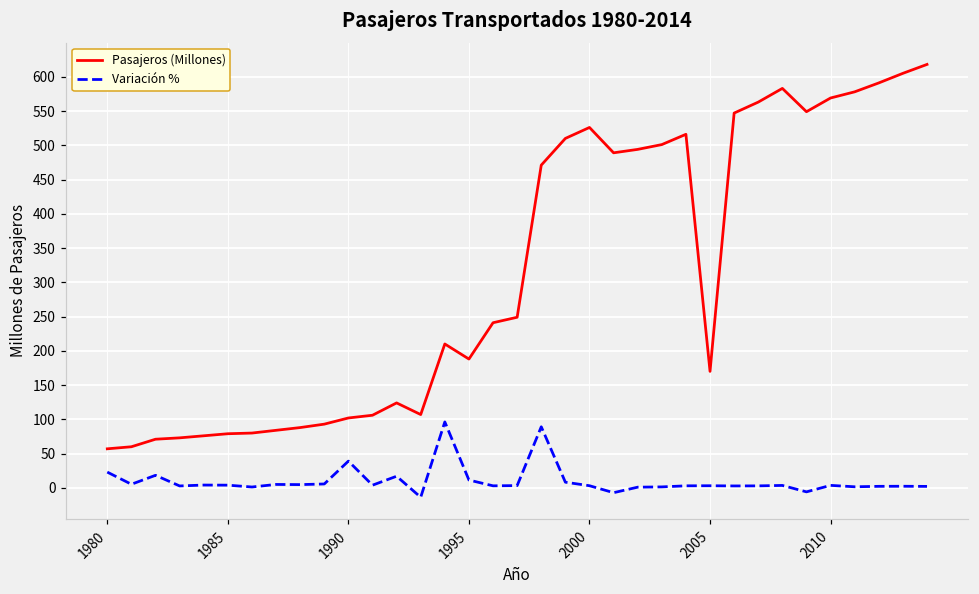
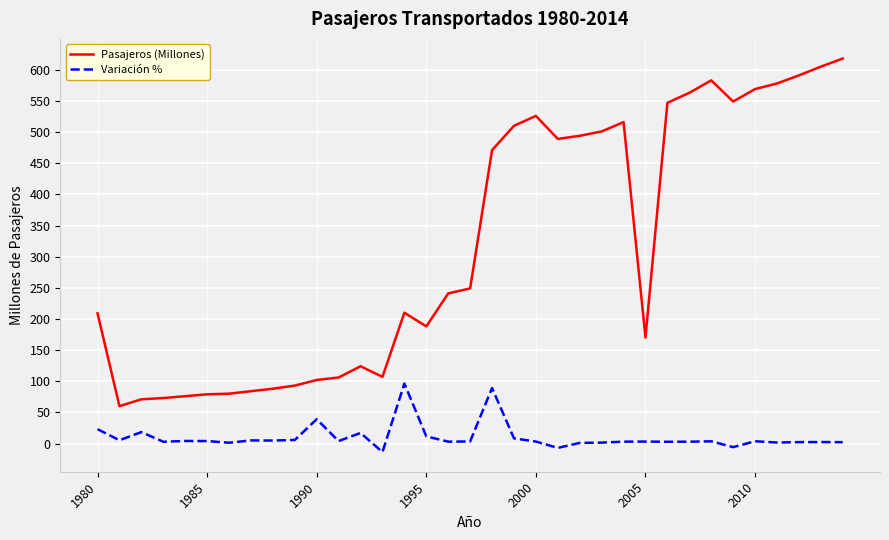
Pasajeros (Millones), 1980: 60 -> 210
